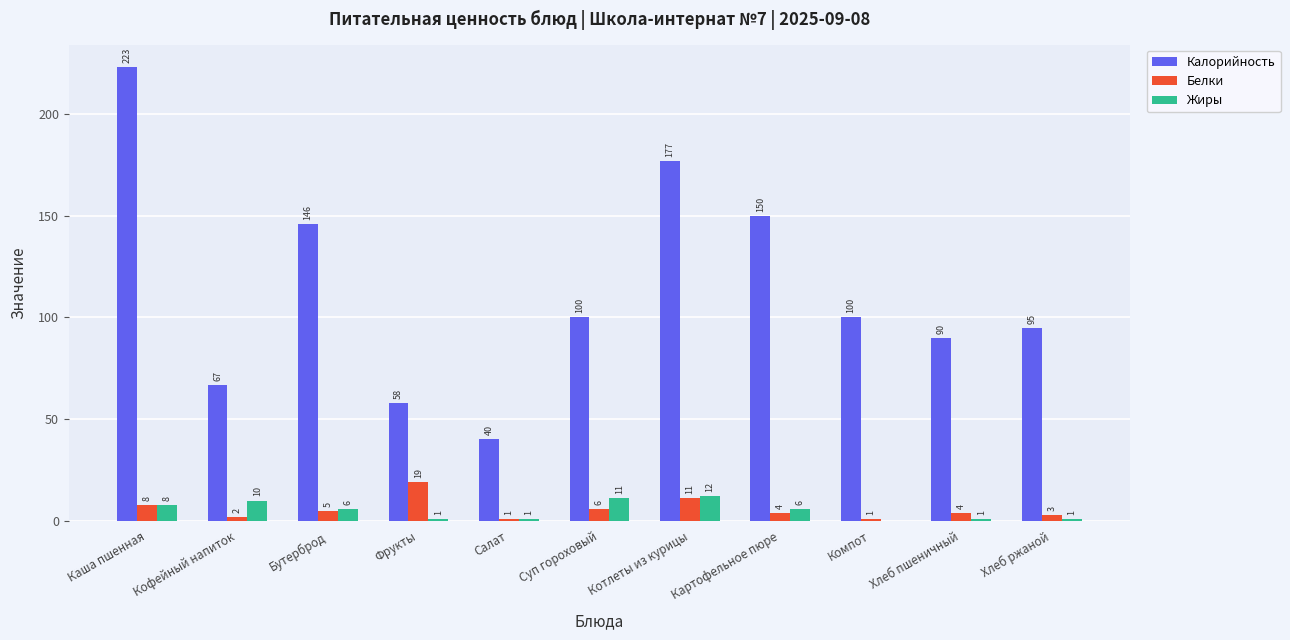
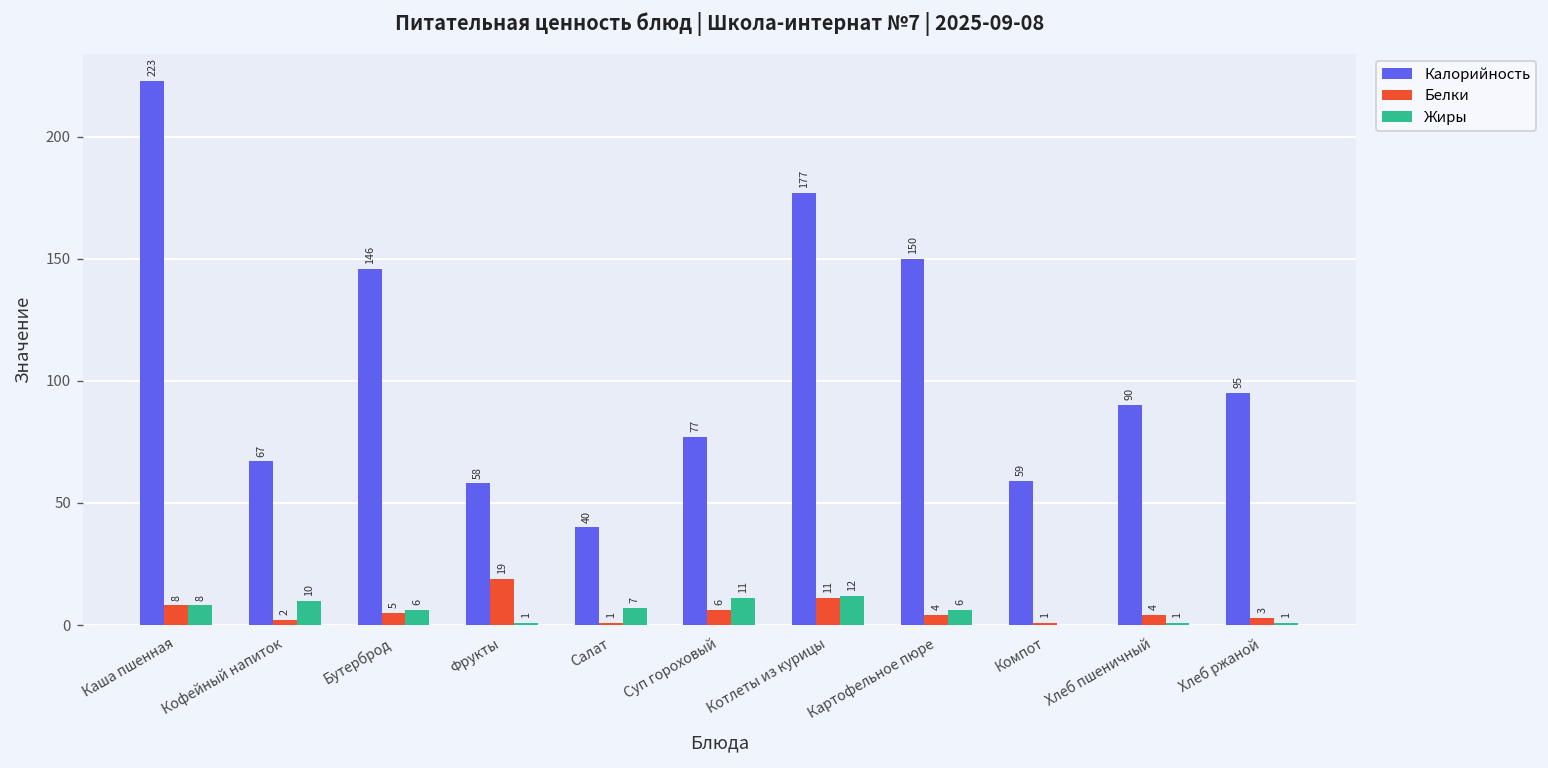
Жиры, Салат: 1 -> 7
Калорийность, Суп гороховый: 100 -> 77
Калорийность, Компот: 100 -> 59
